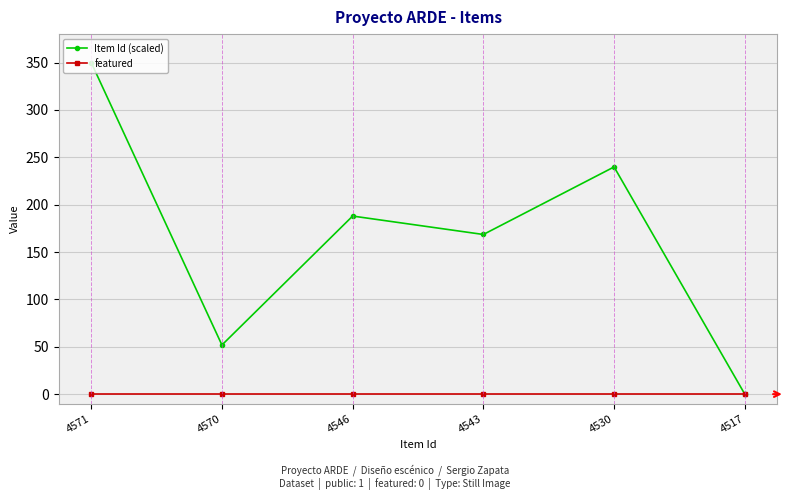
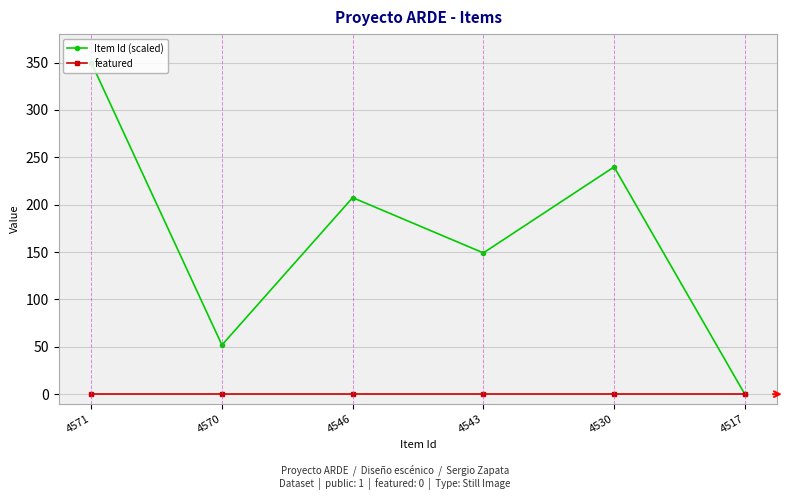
Item Id (scaled), 4546: 190 -> 210
Item Id (scaled), 4543: 170 -> 150
